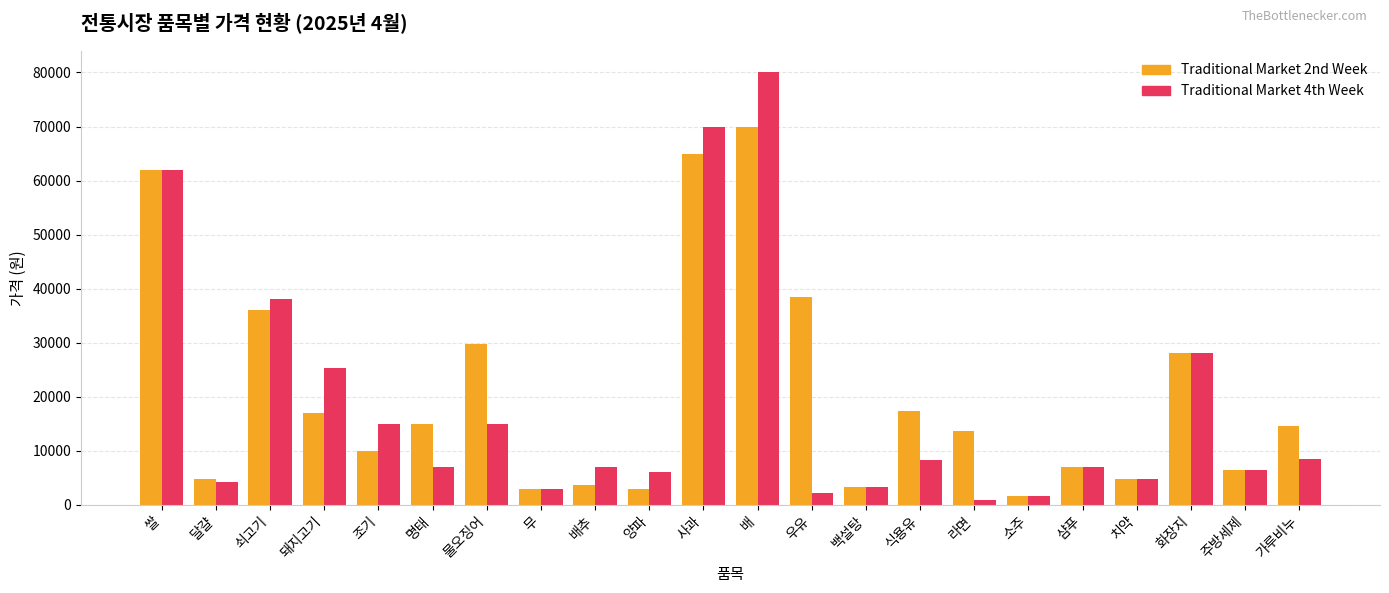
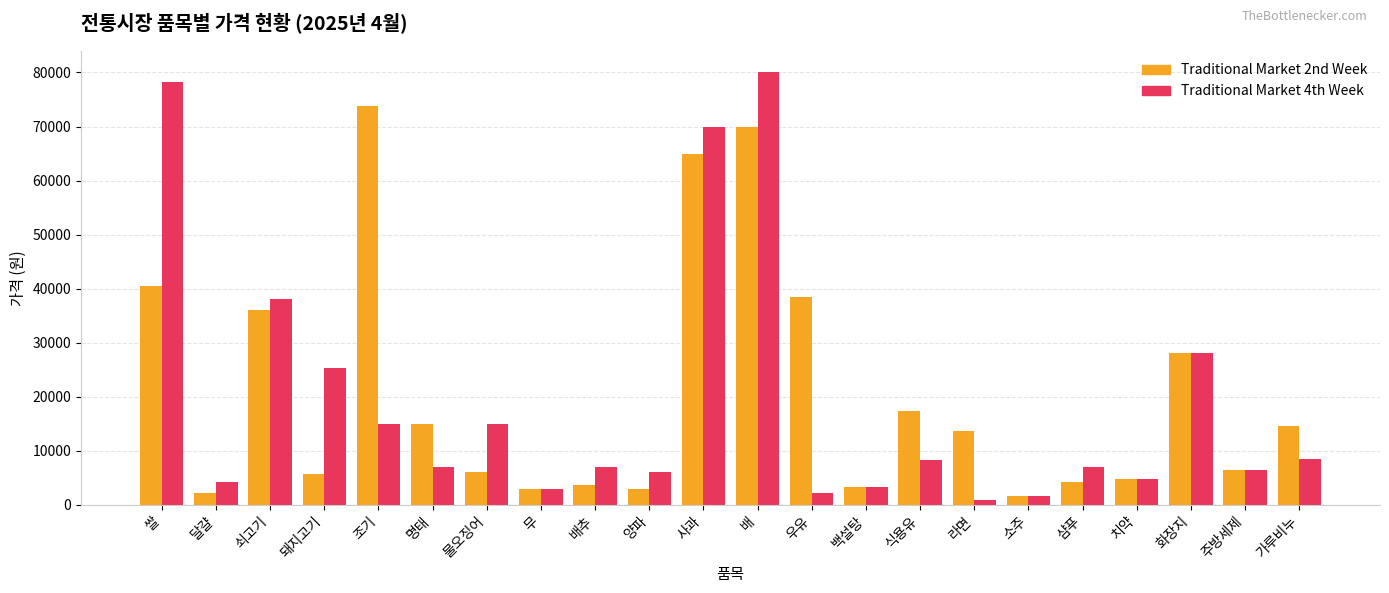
Traditional Market 2nd Week, 쌀: 62000 -> 40000
Traditional Market 4th Week, 쌀: 62000 -> 78000
Traditional Market 2nd Week, 달걀: 5000 -> 2000
Traditional Market 2nd Week, 돼지고기: 17000 -> 6000
Traditional Market 2nd Week, 조기: 10000 -> 74000
Traditional Market 2nd Week, 물오징어: 30000 -> 6000
Traditional Market 2nd Week, 샴푸: 7000 -> 4000
